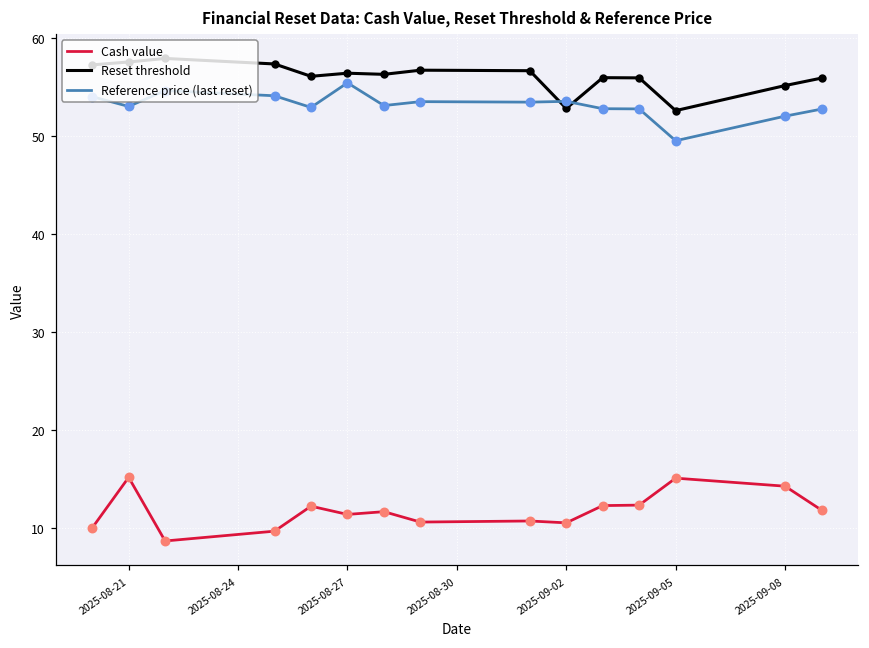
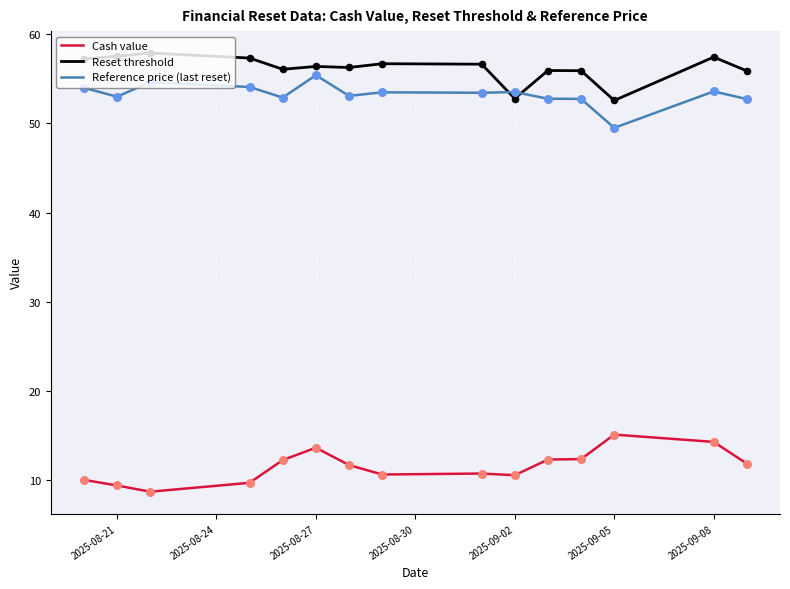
Cash value, 2025-08-21: 15 -> 9
Cash value, 2025-08-27: 11 -> 14
Reset threshold, 2025-09-08: 55 -> 57
Reference price (last reset), 2025-09-08: 52 -> 54
